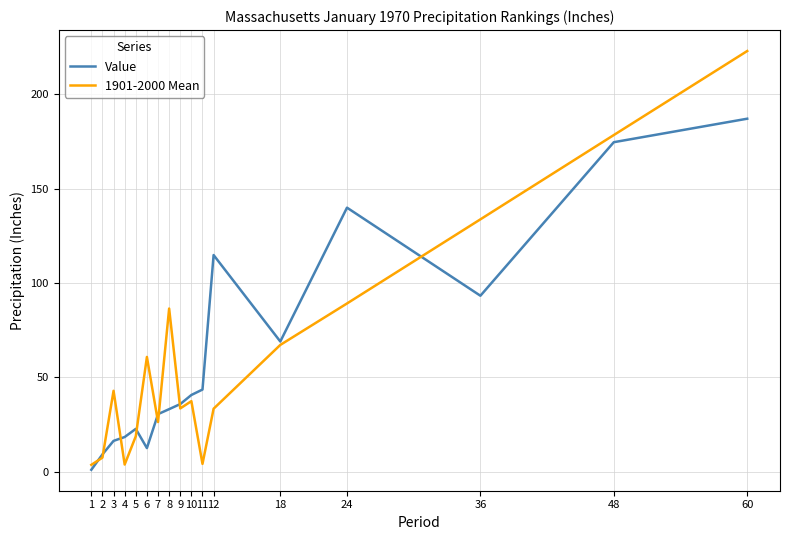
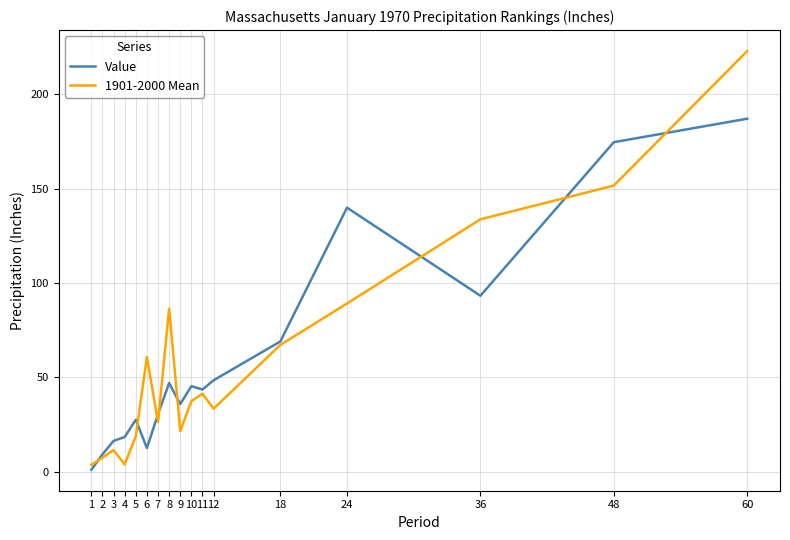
1901-2000 Mean, 3: 43 -> 11
Value, 5: 23 -> 28
Value, 8: 33 -> 47
1901-2000 Mean, 9: 34 -> 22
Value, 10: 41 -> 45
1901-2000 Mean, 11: 4 -> 41
Value, 12: 115 -> 48
1901-2000 Mean, 48: 179 -> 152
